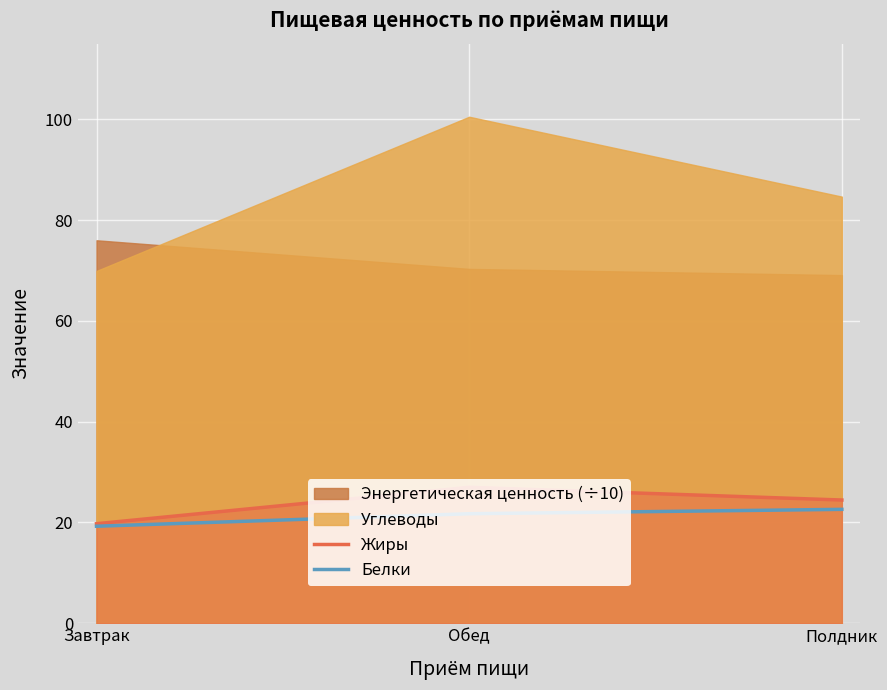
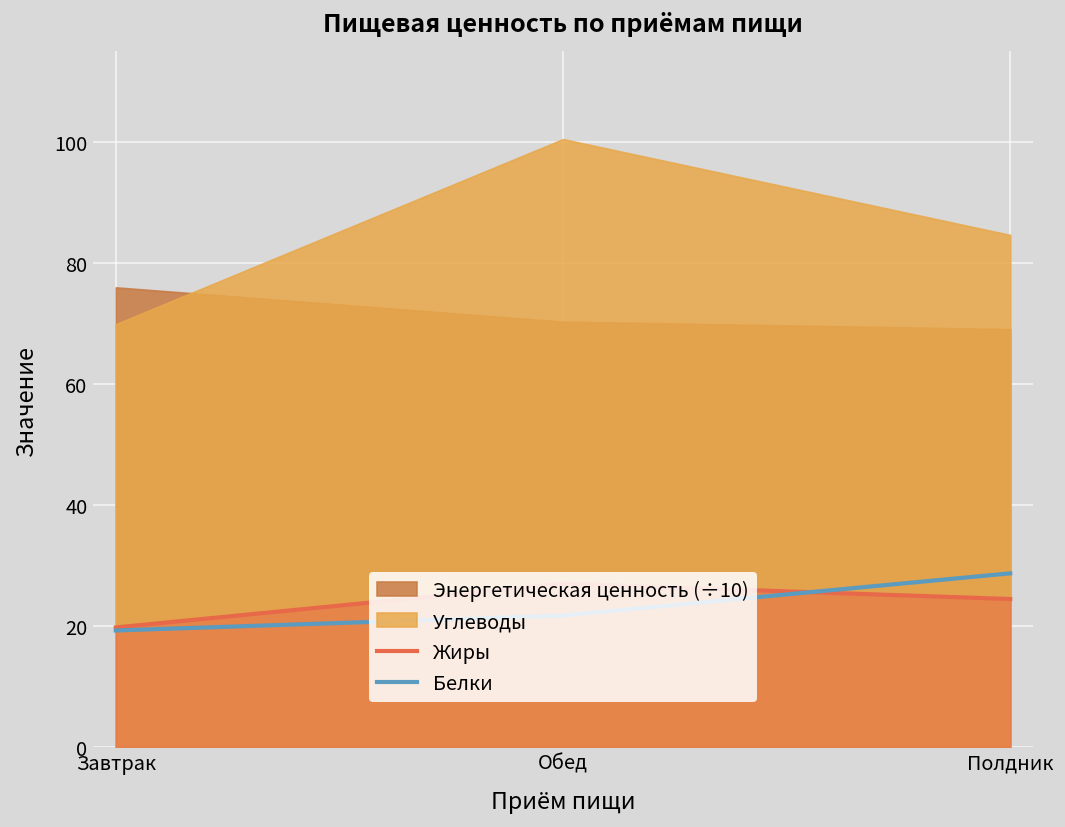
Белки, Полдник: 23 -> 29
